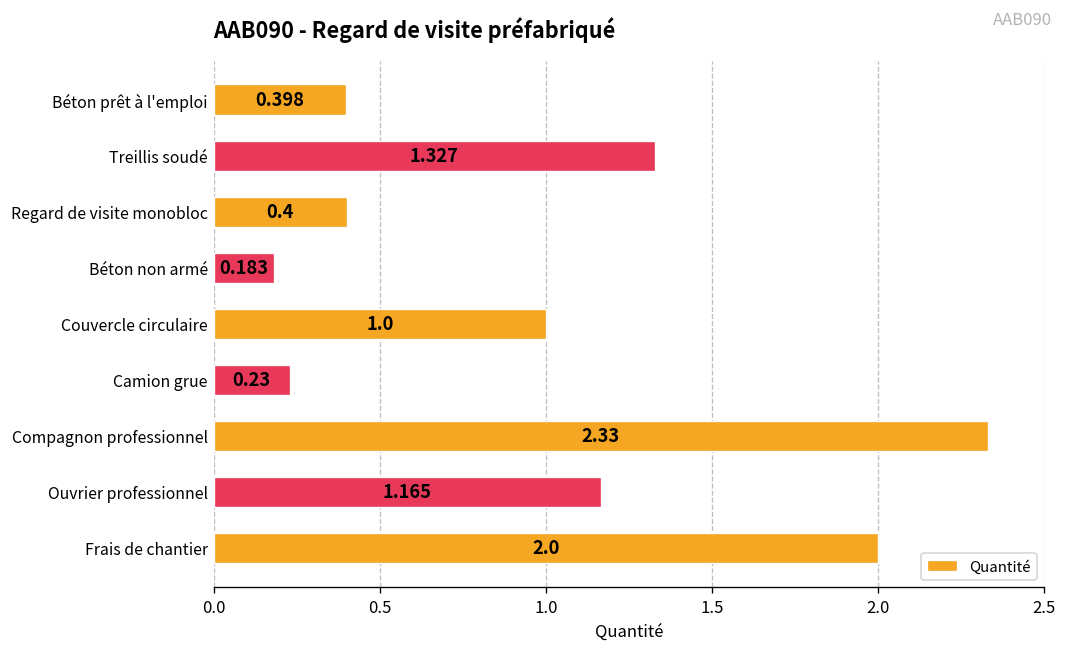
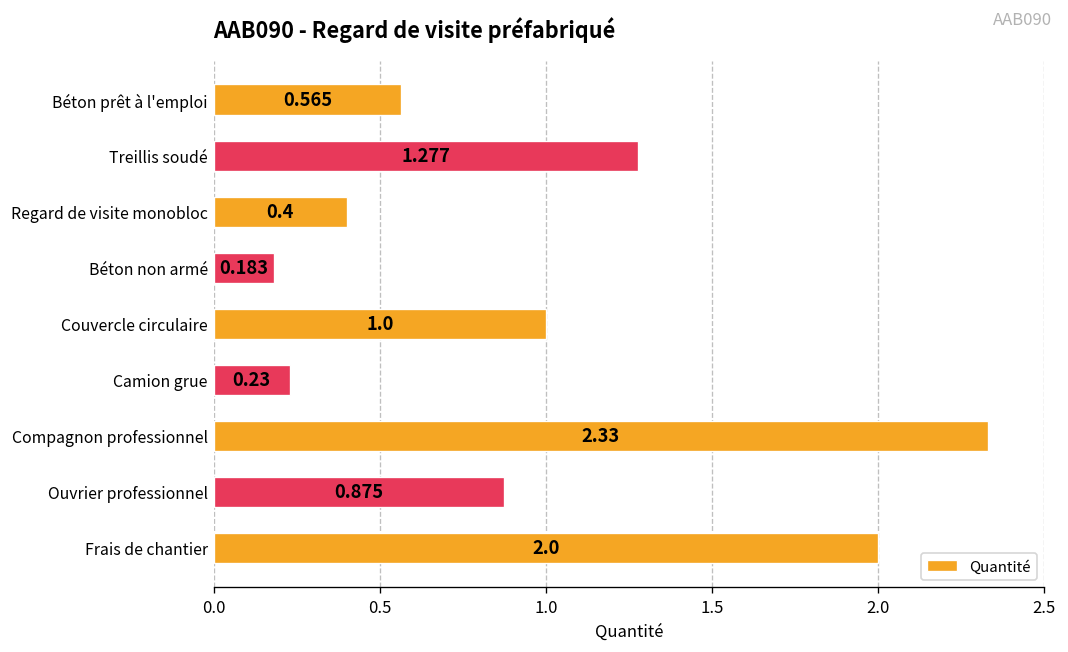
Béton prêt à l'emploi: 0.398 -> 0.565
Treillis soudé: 1.327 -> 1.277
Ouvrier professionnel: 1.165 -> 0.875
